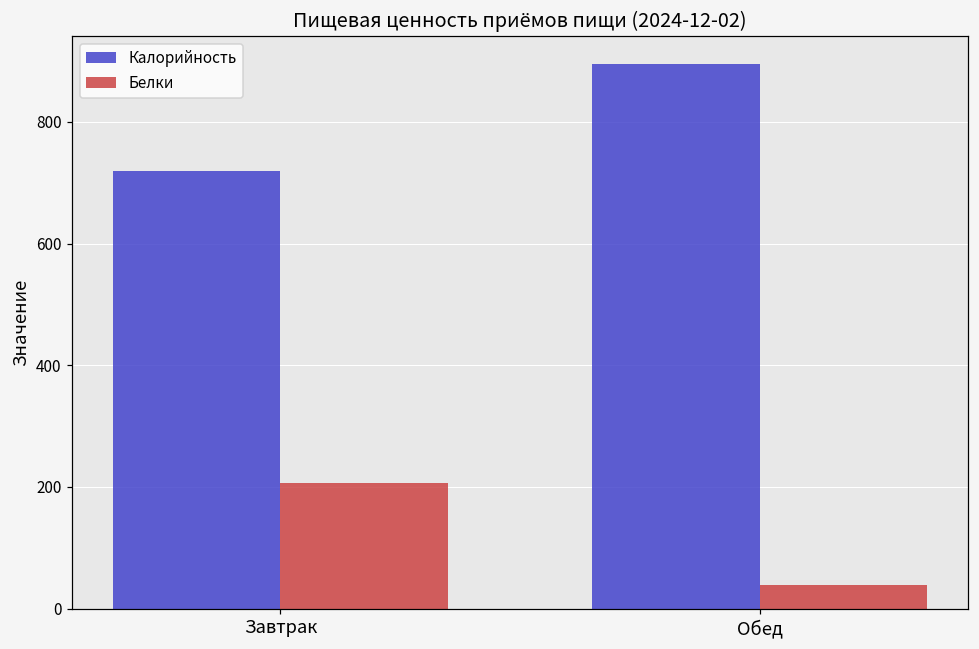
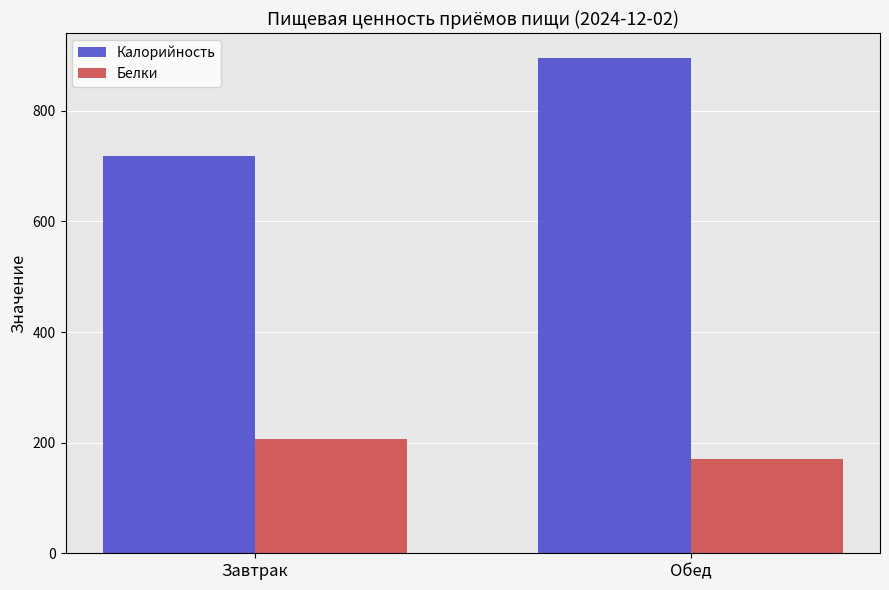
Белки, Обед: 40 -> 170
